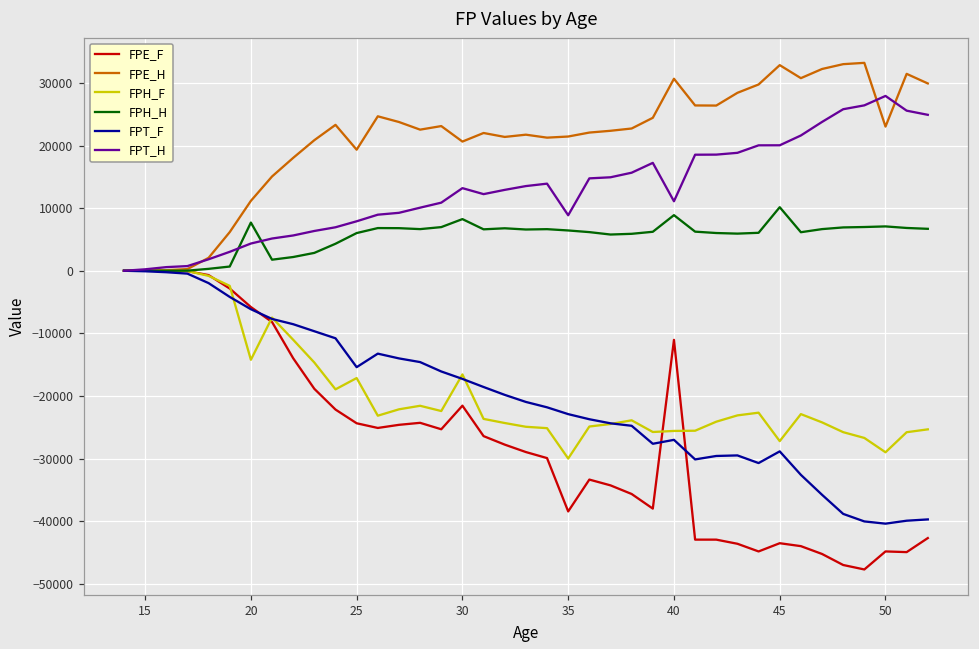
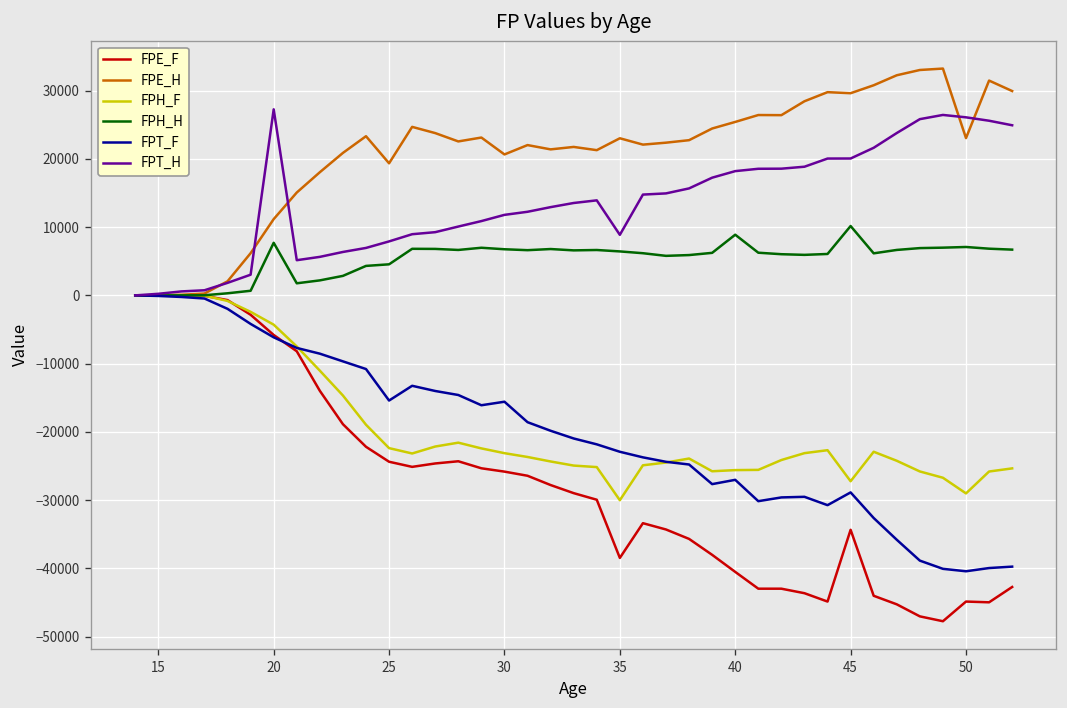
FPH_F, 20: -14000 -> -4000
FPT_H, 20: 4000 -> 27000
FPH_F, 25: -17000 -> -22000
FPH_H, 25: 6000 -> 5000
FPE_F, 30: -22000 -> -26000
FPH_F, 30: -17000 -> -23000
FPH_H, 30: 8000 -> 7000
FPT_F, 30: -17000 -> -16000
FPT_H, 30: 13000 -> 12000
FPE_H, 35: 21000 -> 23000
FPE_F, 40: -11000 -> -41000
FPE_H, 40: 31000 -> 25000
FPT_H, 40: 11000 -> 18000
FPE_F, 45: -44000 -> -34000
FPE_H, 45: 33000 -> 30000
FPT_H, 50: 28000 -> 26000
